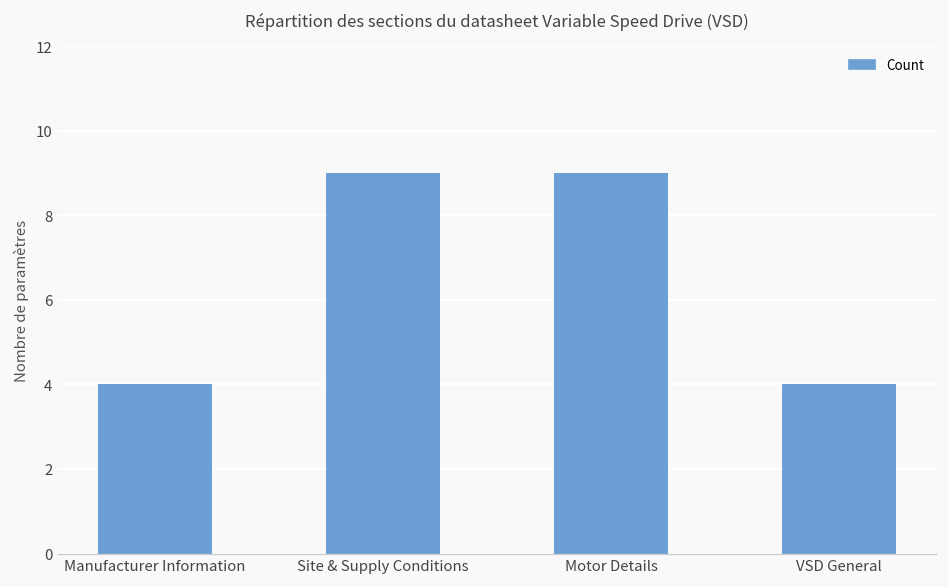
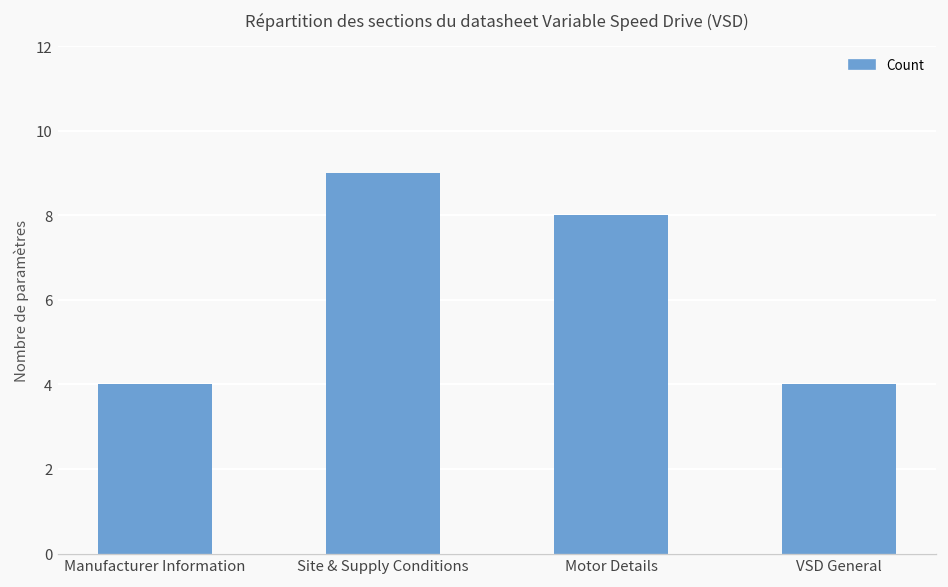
Motor Details: 9 -> 8
